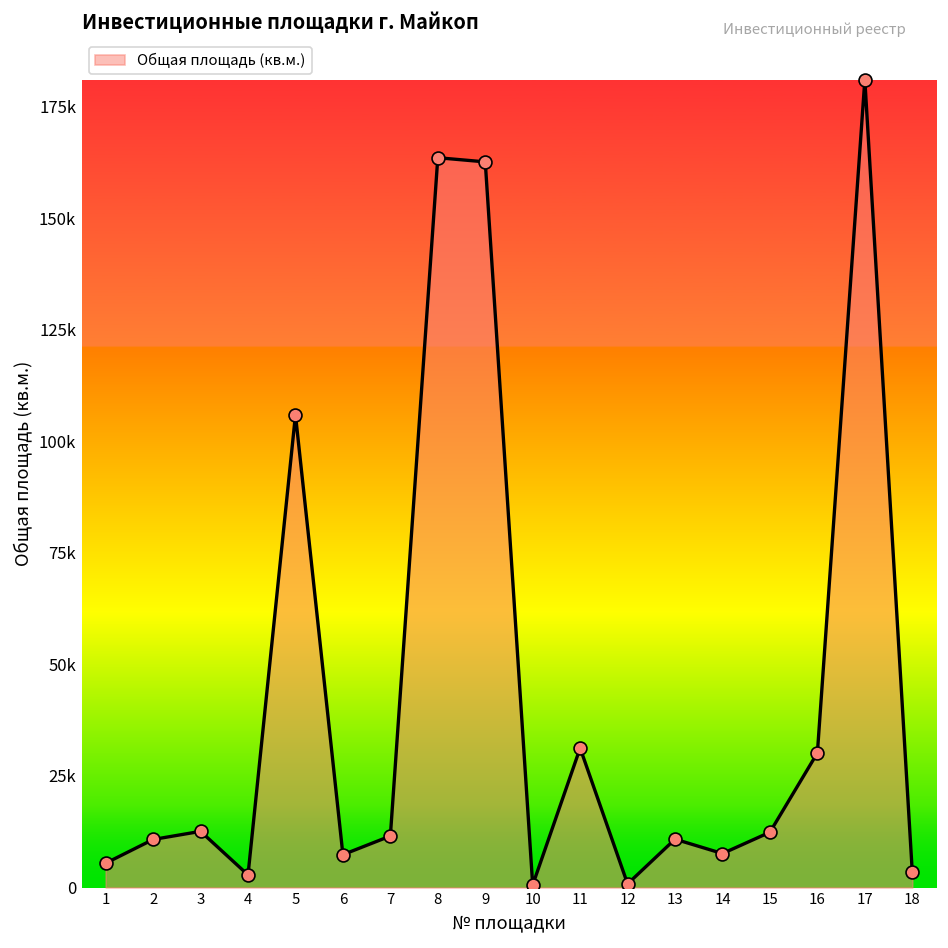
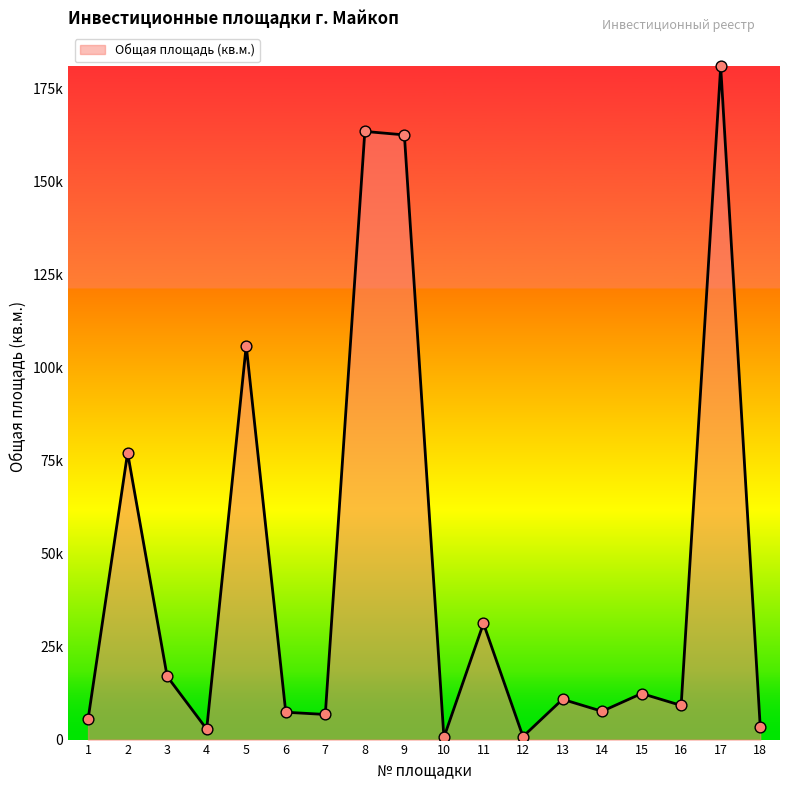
2: 11000 -> 77000
3: 13000 -> 17000
7: 12000 -> 7000
16: 30000 -> 9000
